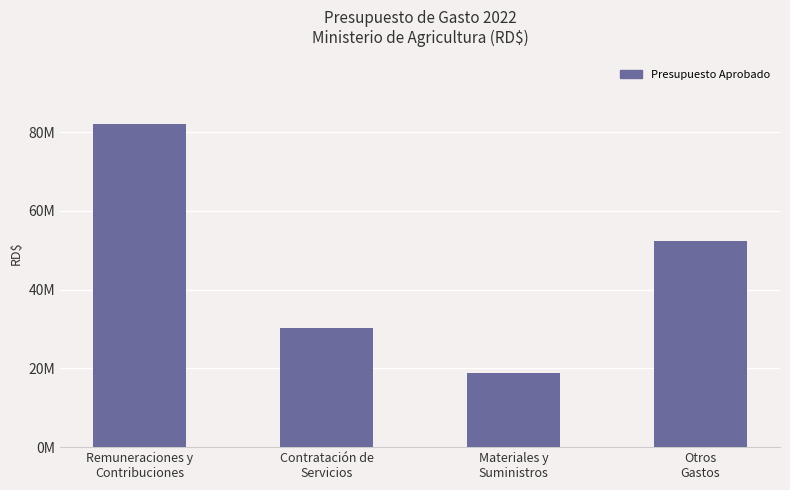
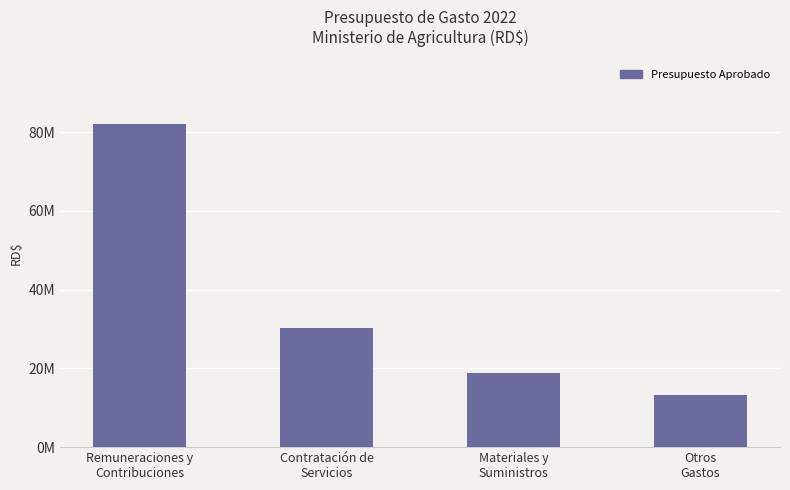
Otros Gastos: 52000000 -> 13000000
